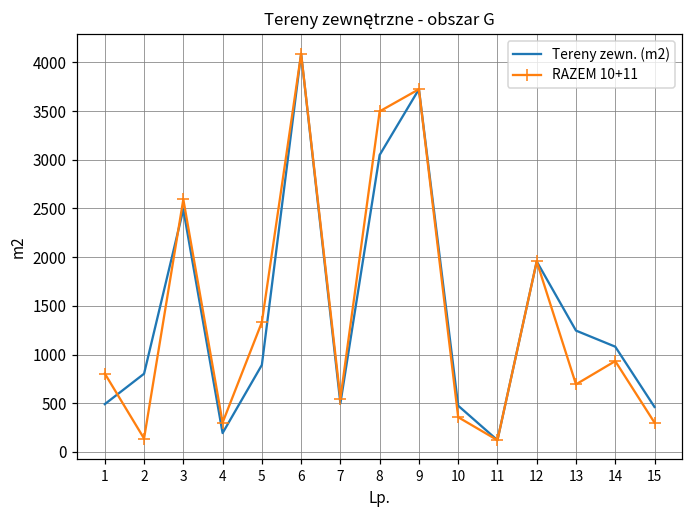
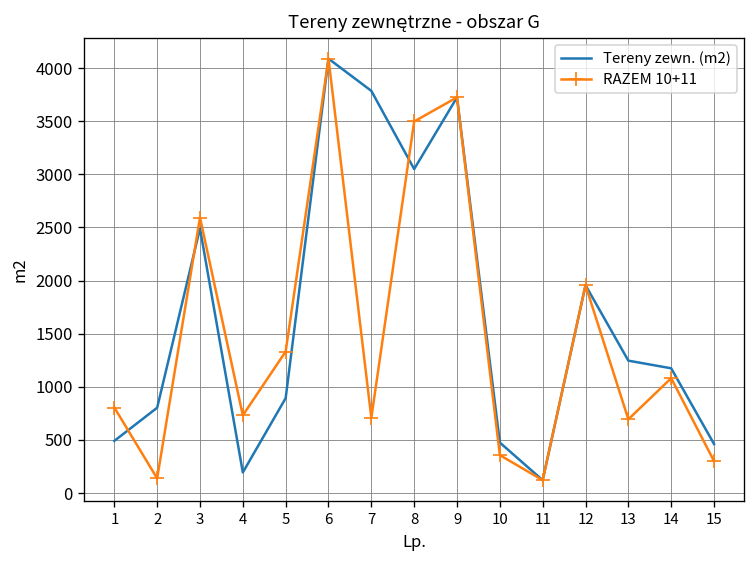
RAZEM 10+11, 4: 300 -> 700
Tereny zewn. (m2), 7: 500 -> 3800
RAZEM 10+11, 7: 500 -> 700
Tereny zewn. (m2), 14: 1100 -> 1200
RAZEM 10+11, 14: 900 -> 1100
